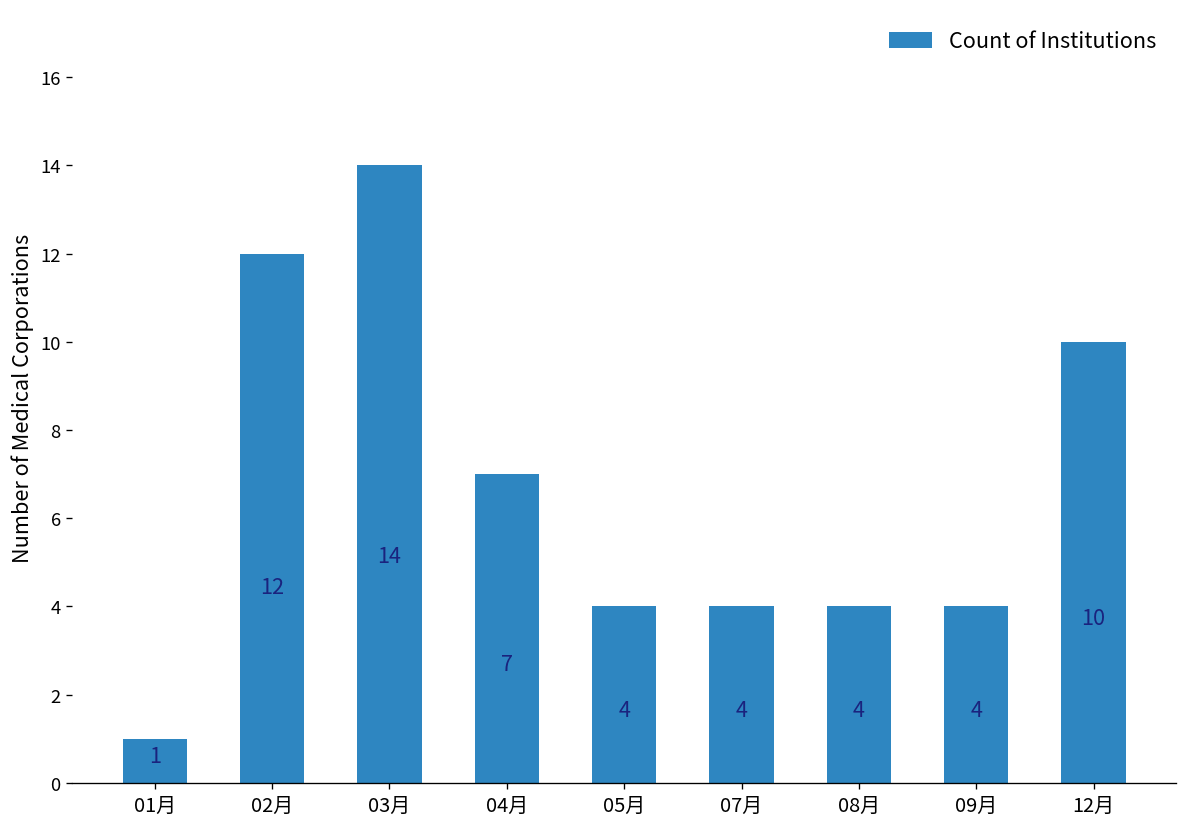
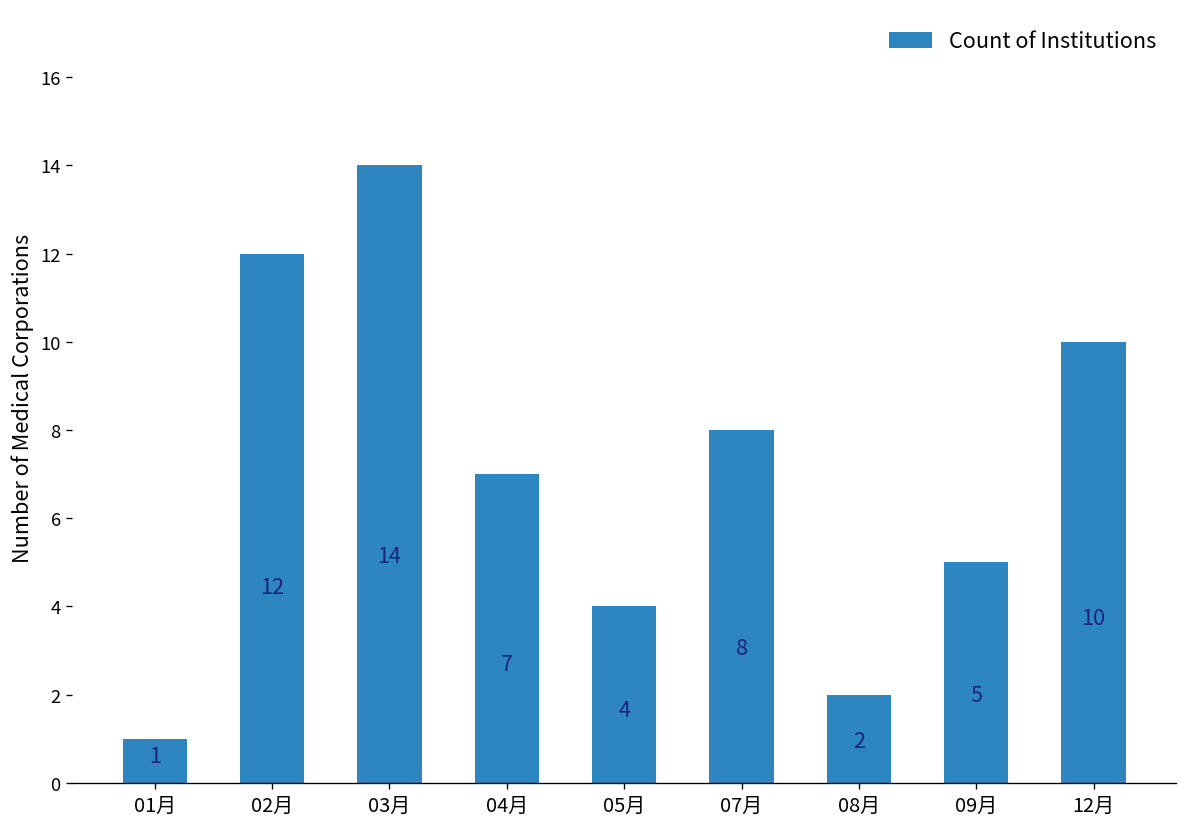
07月: 4 -> 8
08月: 4 -> 2
09月: 4 -> 5
